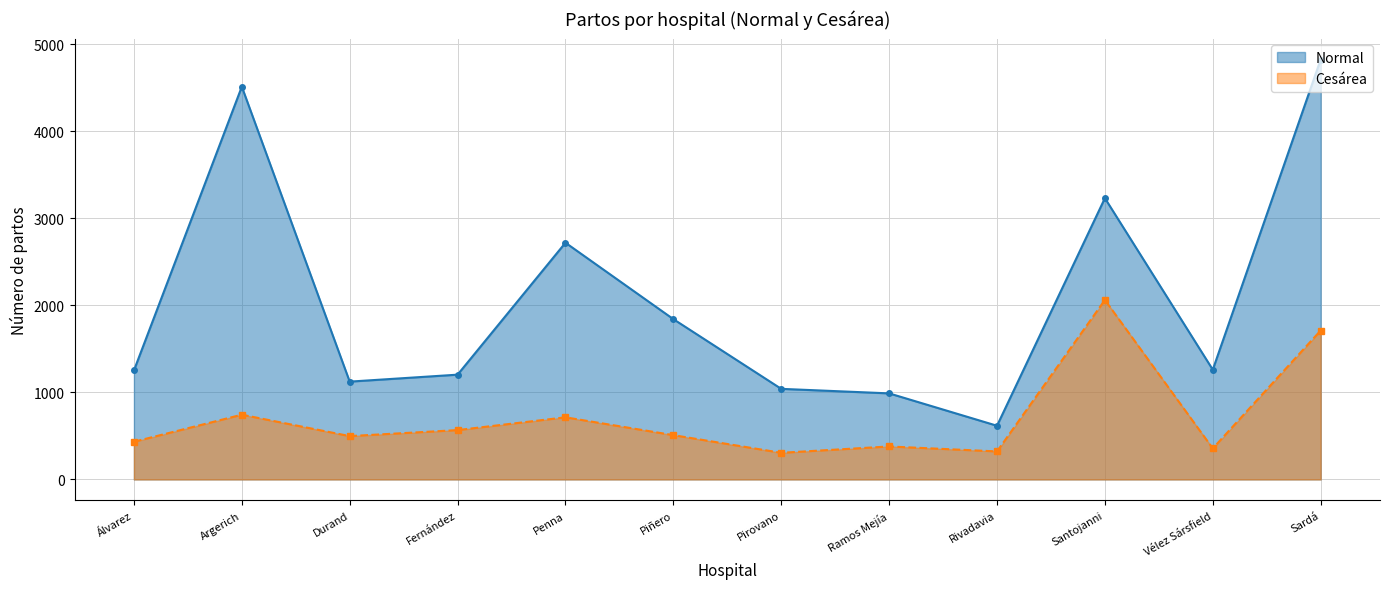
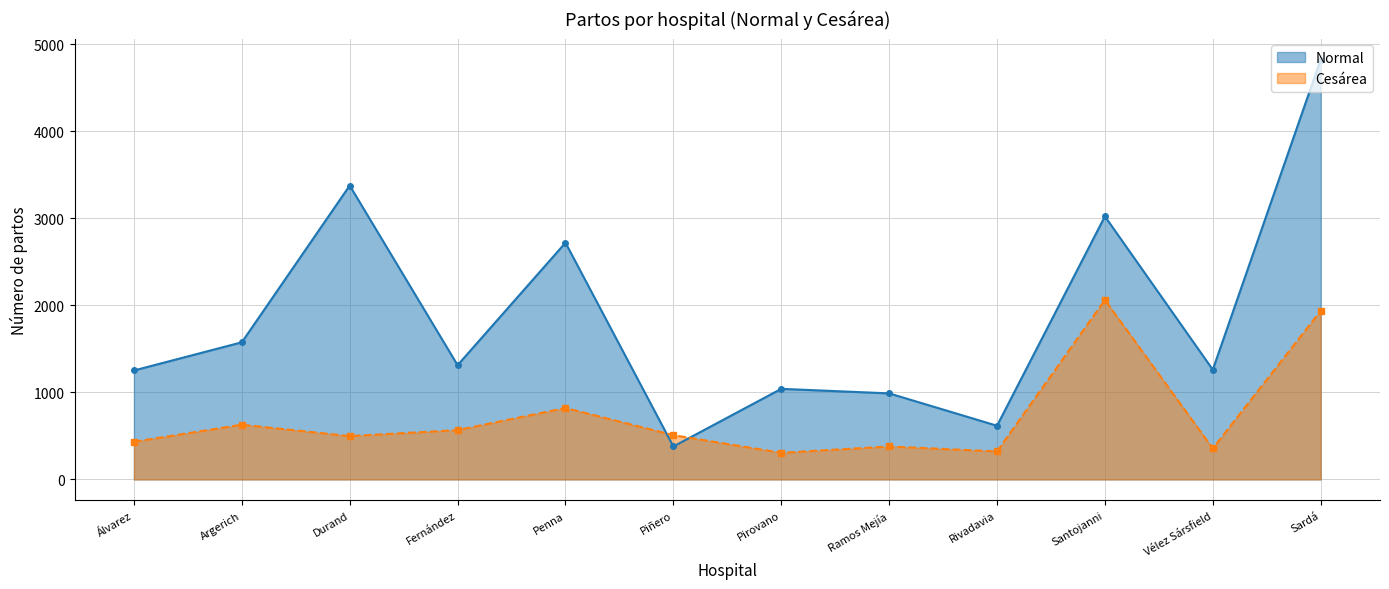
Normal, Argerich: 4500 -> 1600
Cesárea, Argerich: 700 -> 600
Normal, Durand: 1100 -> 3400
Normal, Fernández: 1200 -> 1300
Cesárea, Penna: 700 -> 800
Normal, Piñero: 1800 -> 400
Normal, Santojanni: 3200 -> 3000
Cesárea, Sardá: 1700 -> 1900
